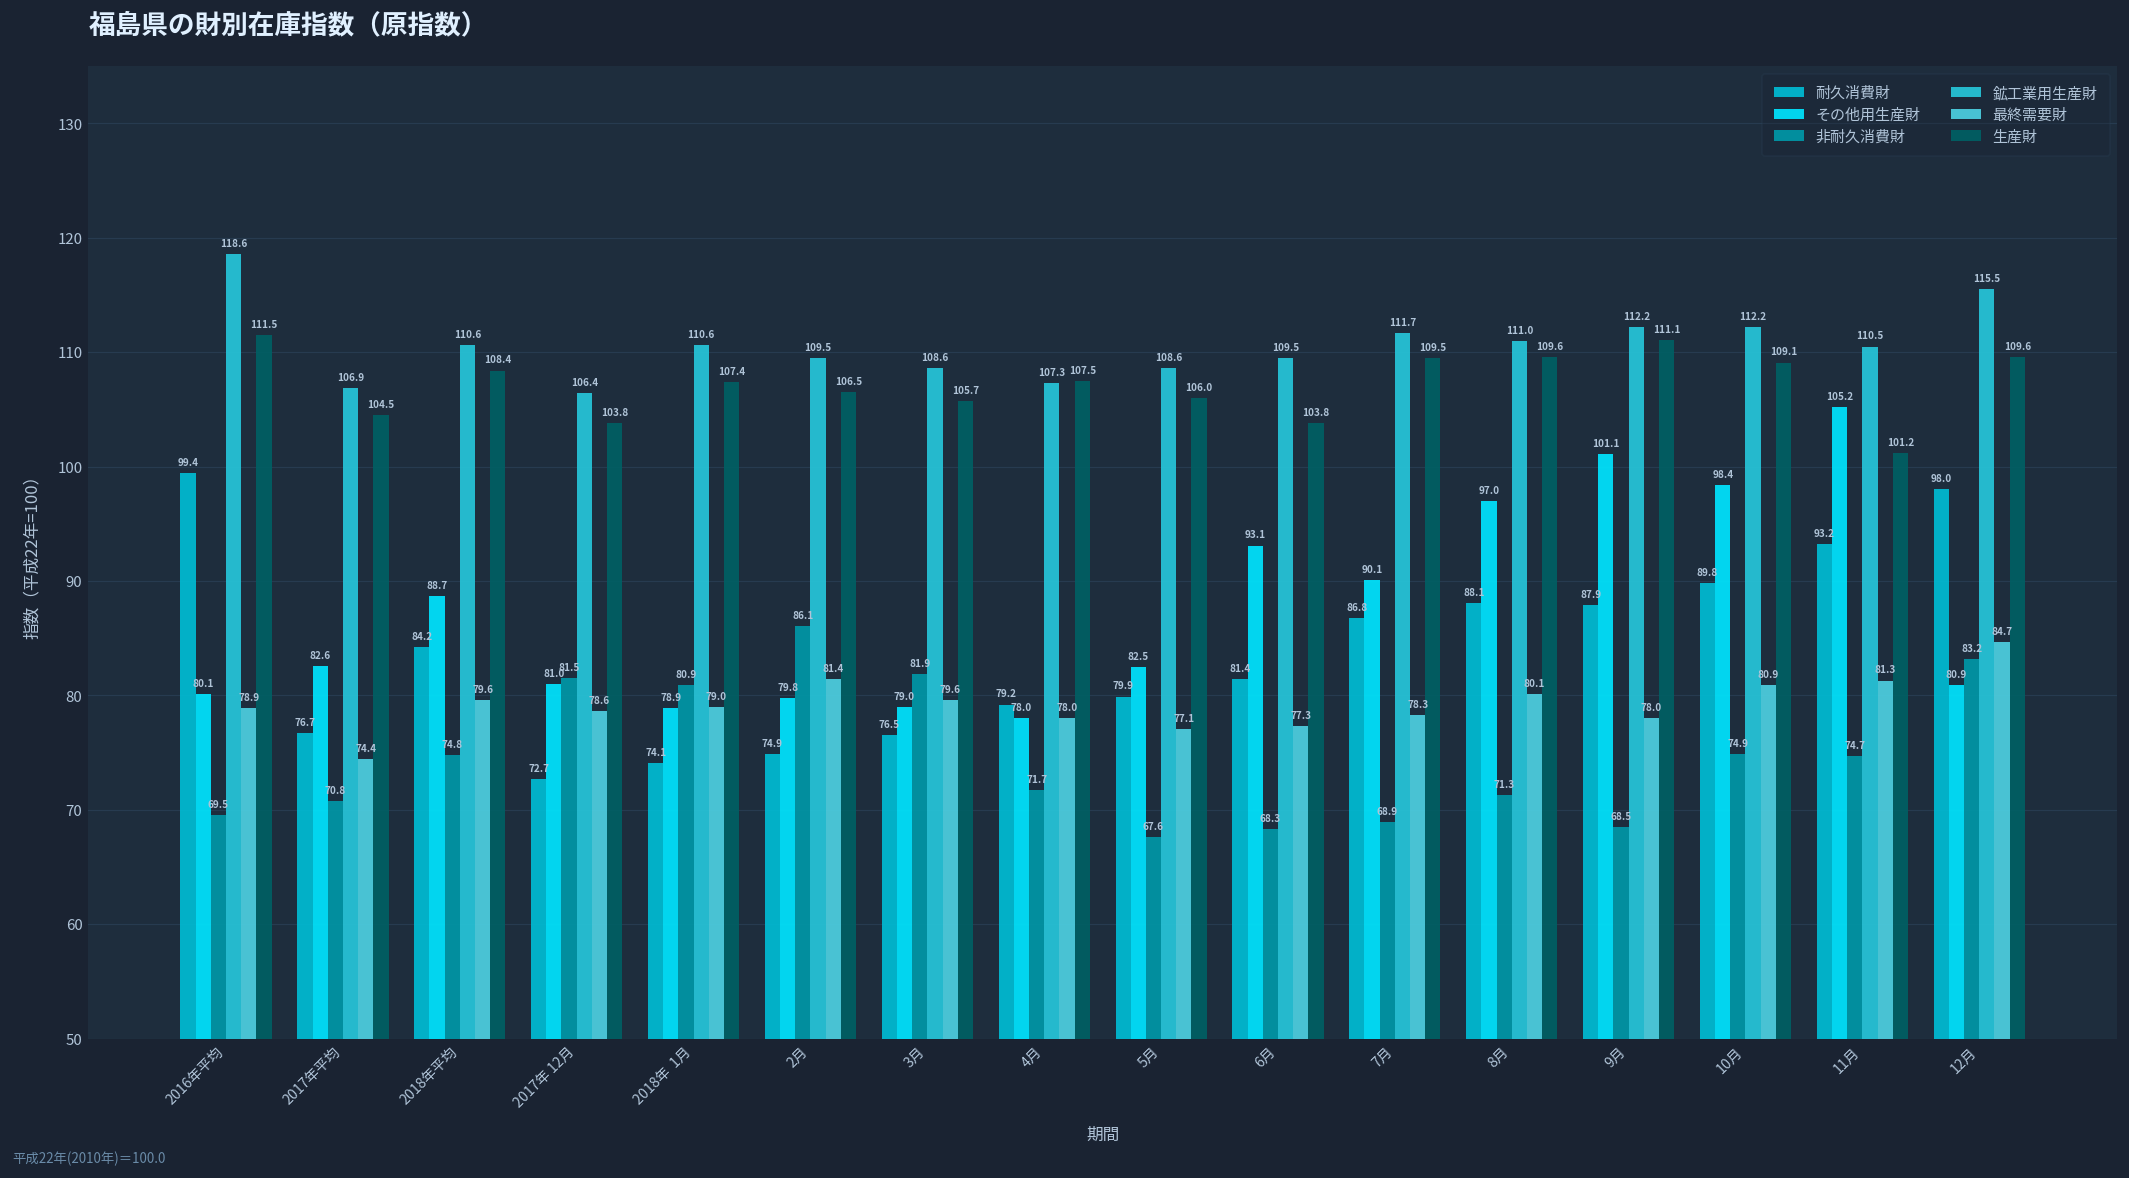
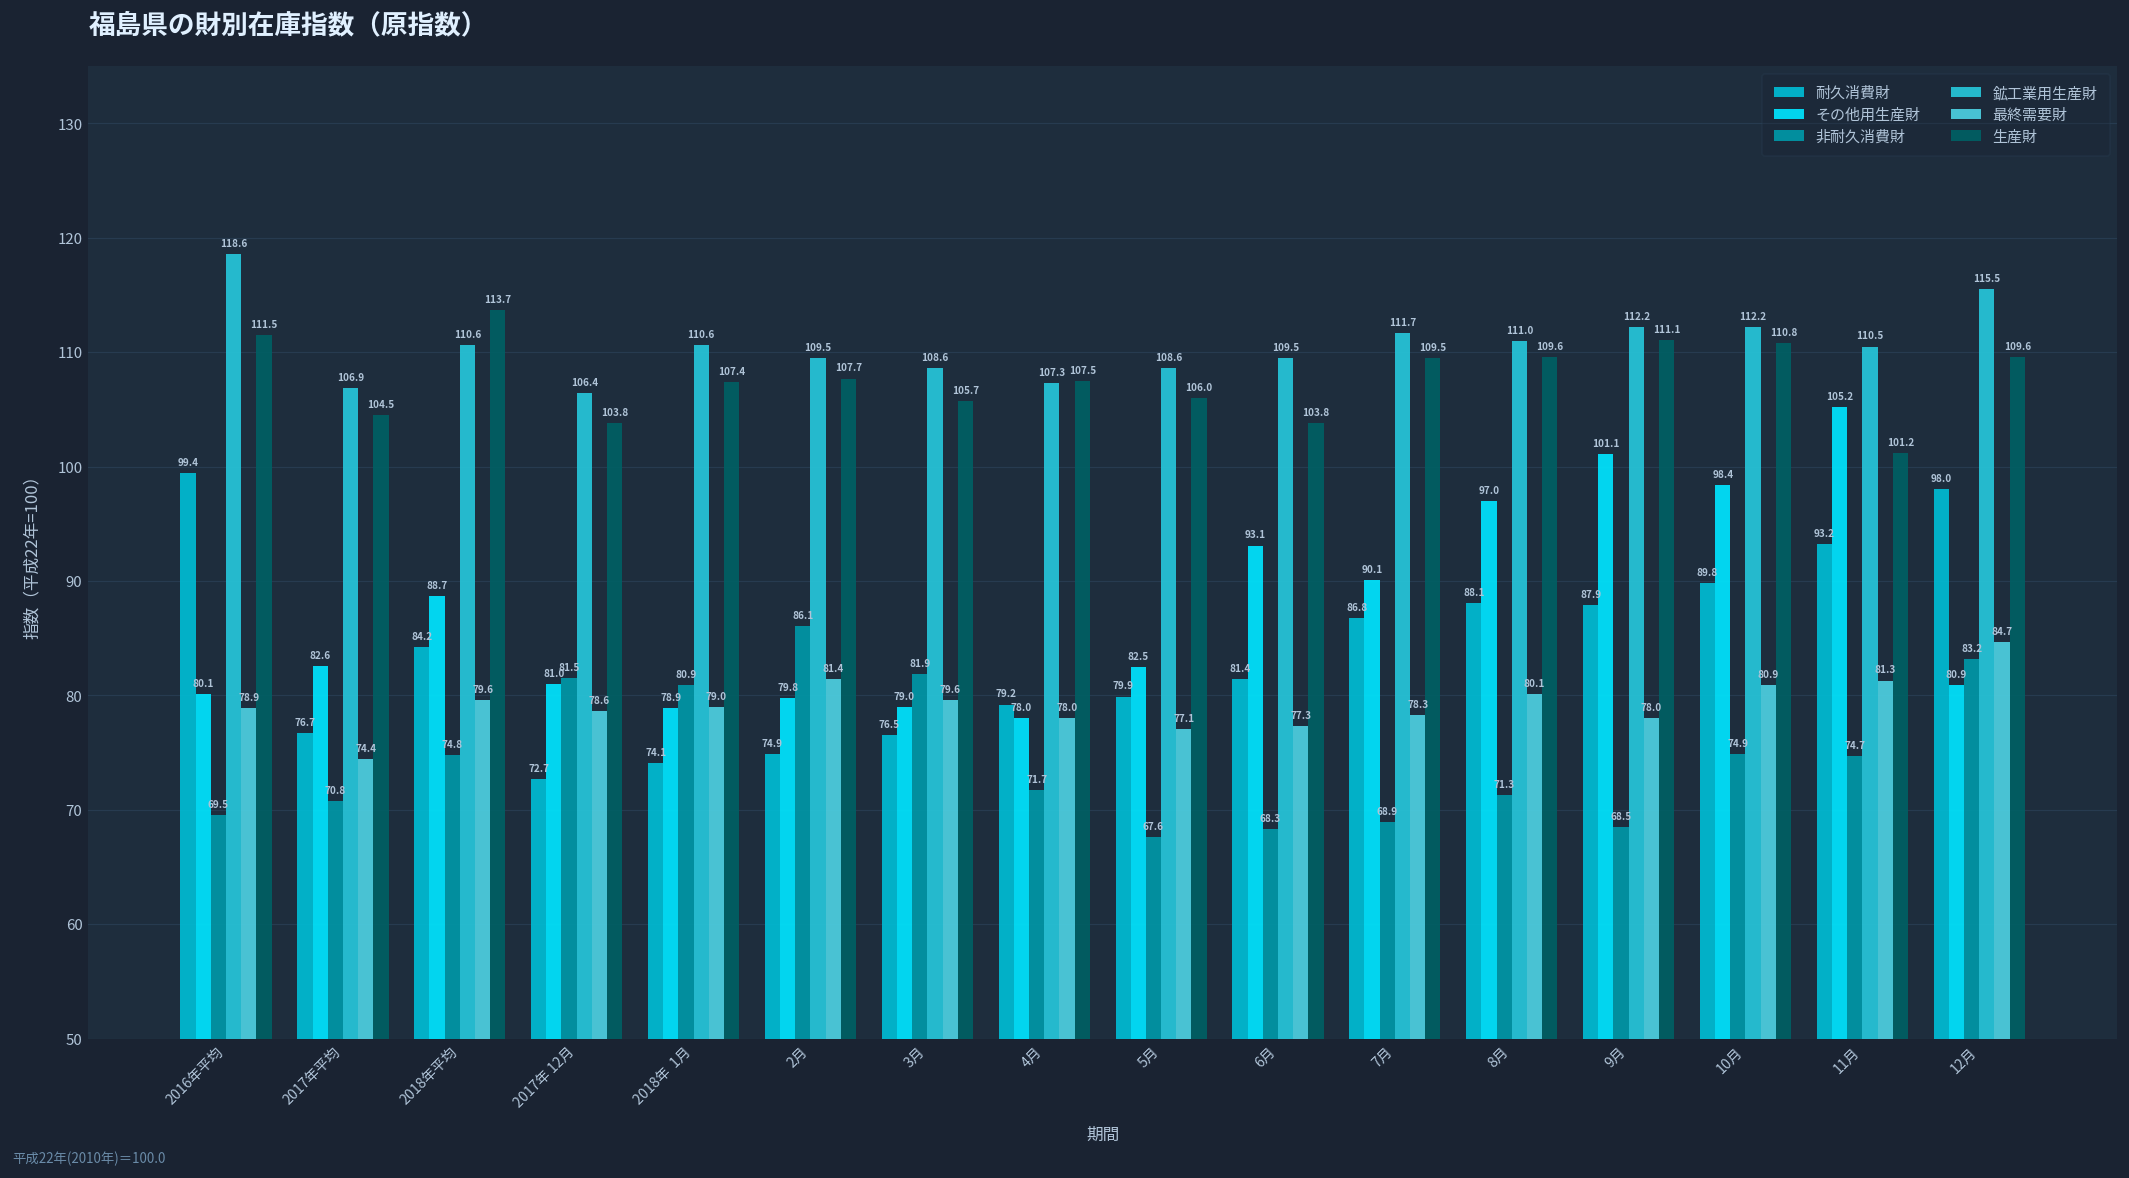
生産財, 2018年平均: 108.4 -> 113.7
生産財, 2月: 106.5 -> 107.7
生産財, 10月: 109.1 -> 110.8
